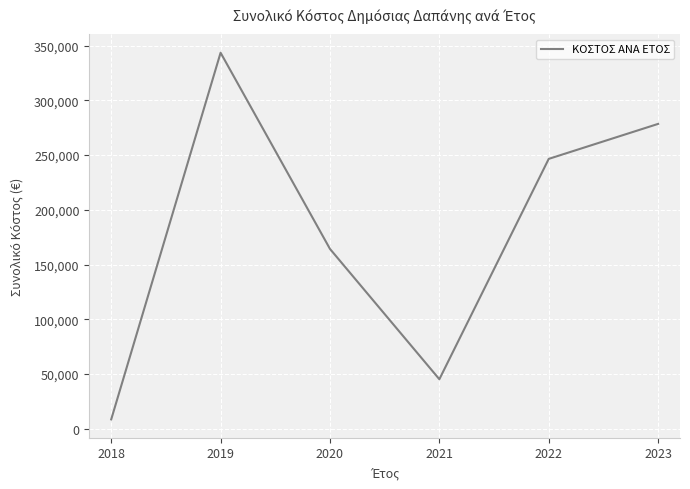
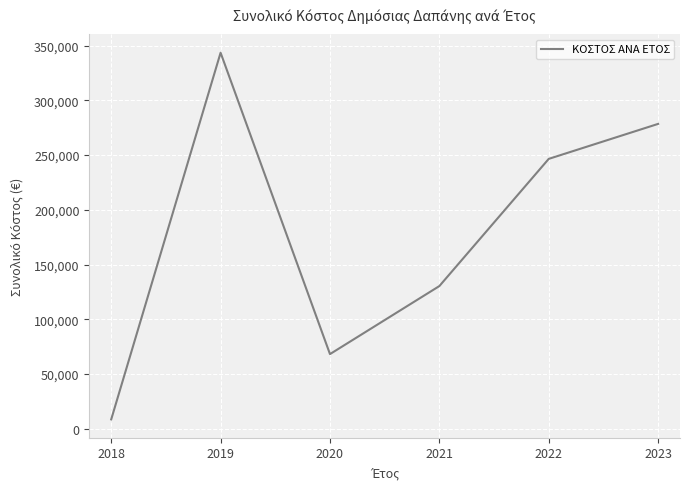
2020: 164,000 -> 68,000
2021: 45,000 -> 130,000
